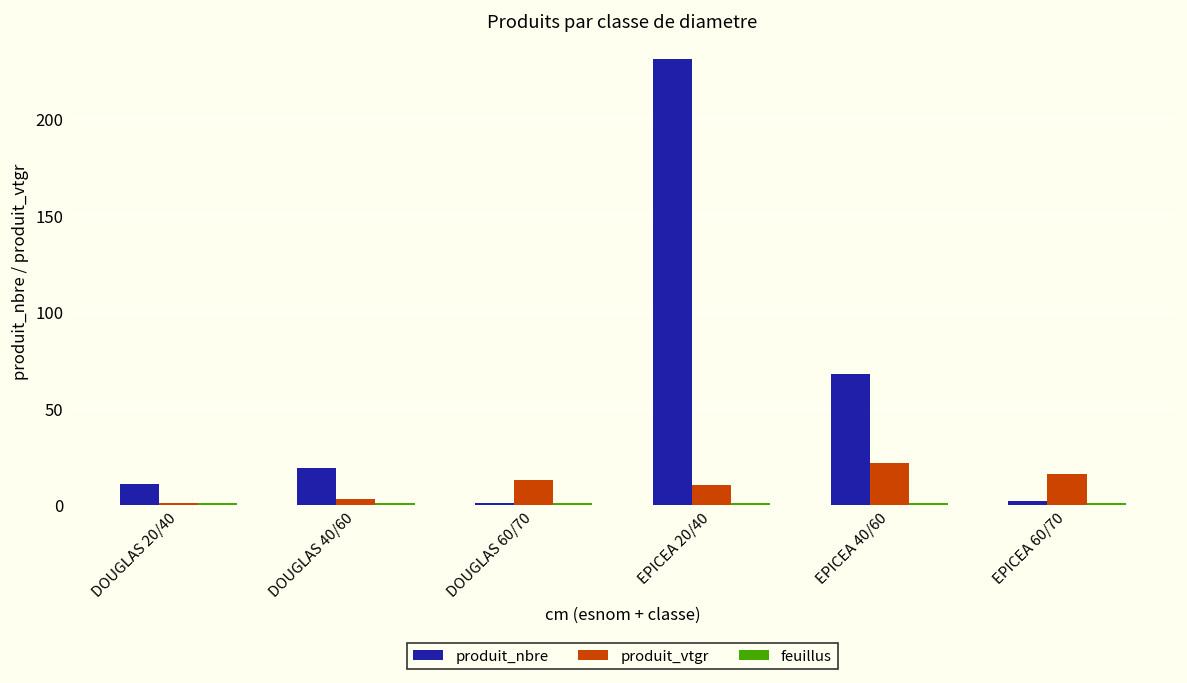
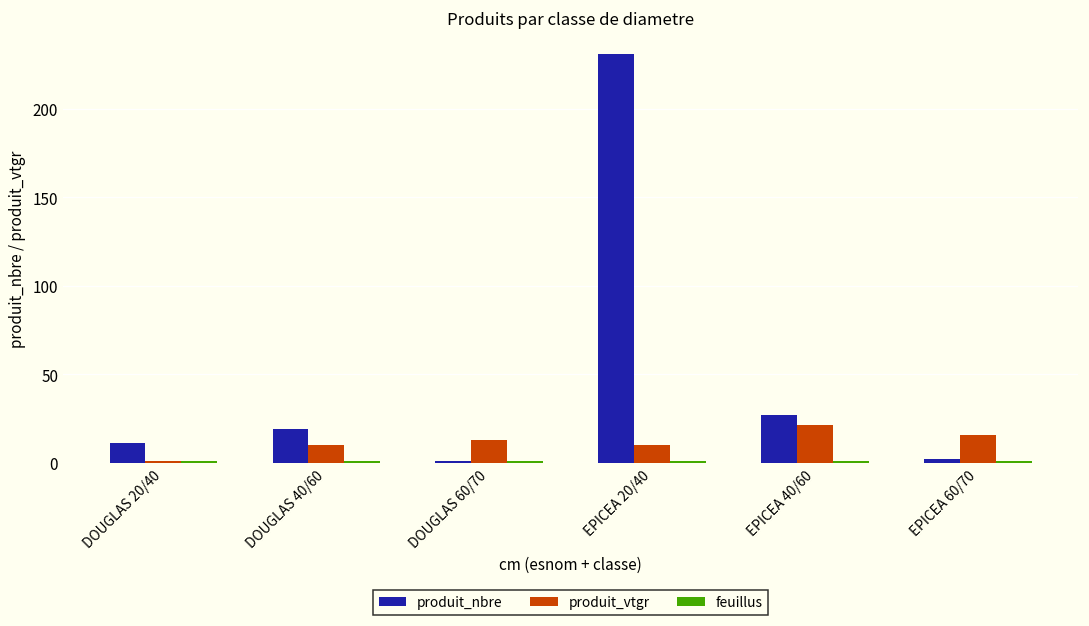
produit_vtgr, DOUGLAS 40/60: 3 -> 10
produit_nbre, EPICEA 40/60: 68 -> 27
